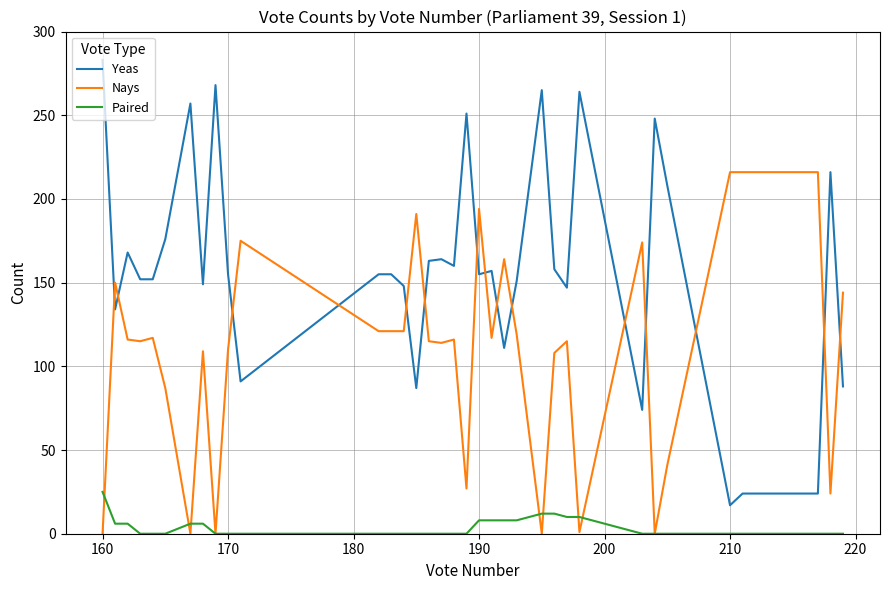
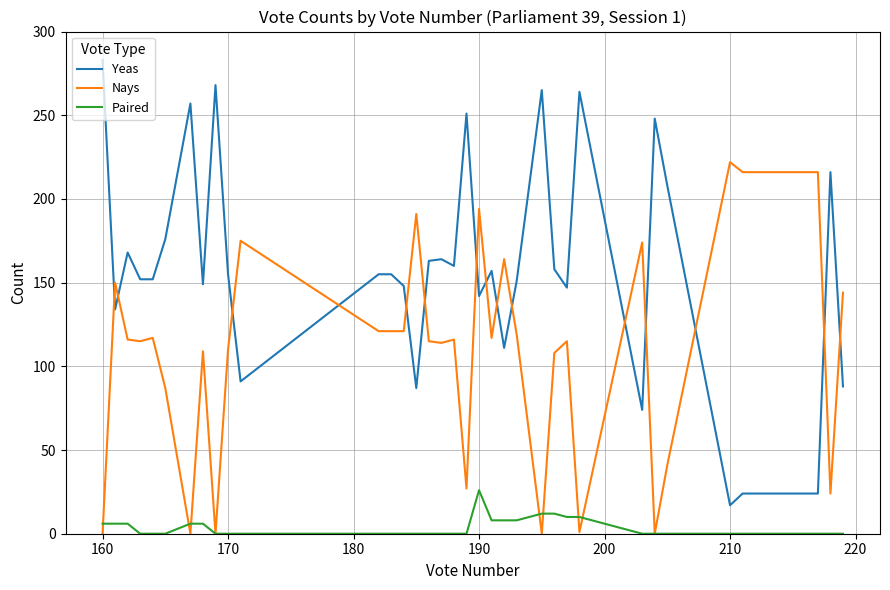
Paired, 160: 25 -> 6
Yeas, 190: 155 -> 142
Paired, 190: 8 -> 26
Nays, 210: 216 -> 222
